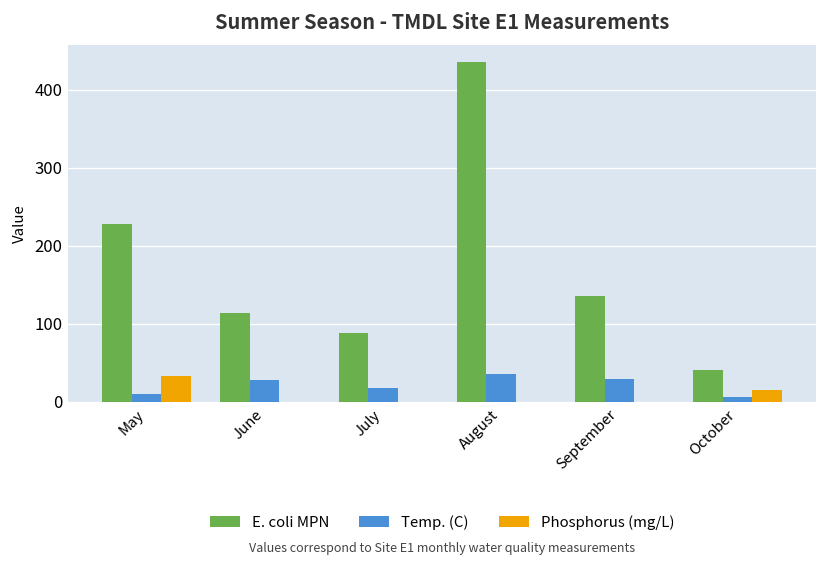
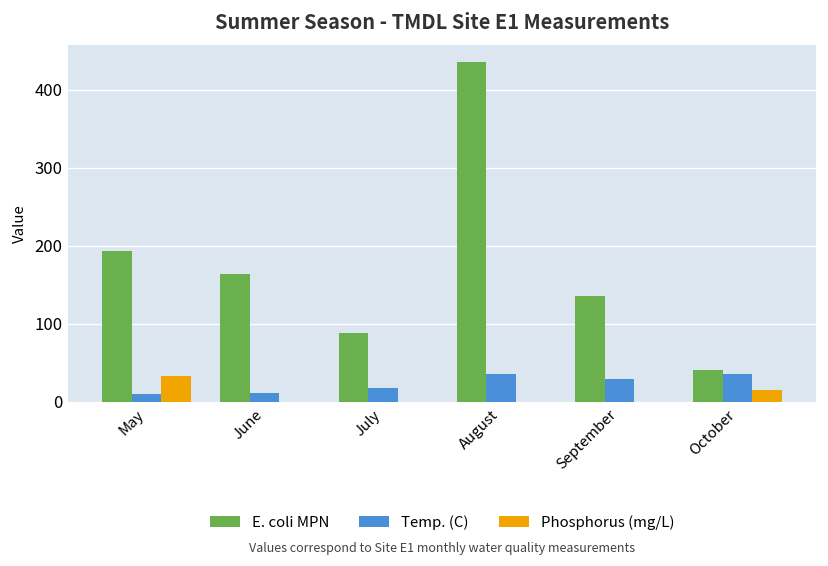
E. coli MPN, May: 230 -> 190
E. coli MPN, June: 110 -> 160
Temp. (C), June: 30 -> 10
Temp. (C), October: 10 -> 40
